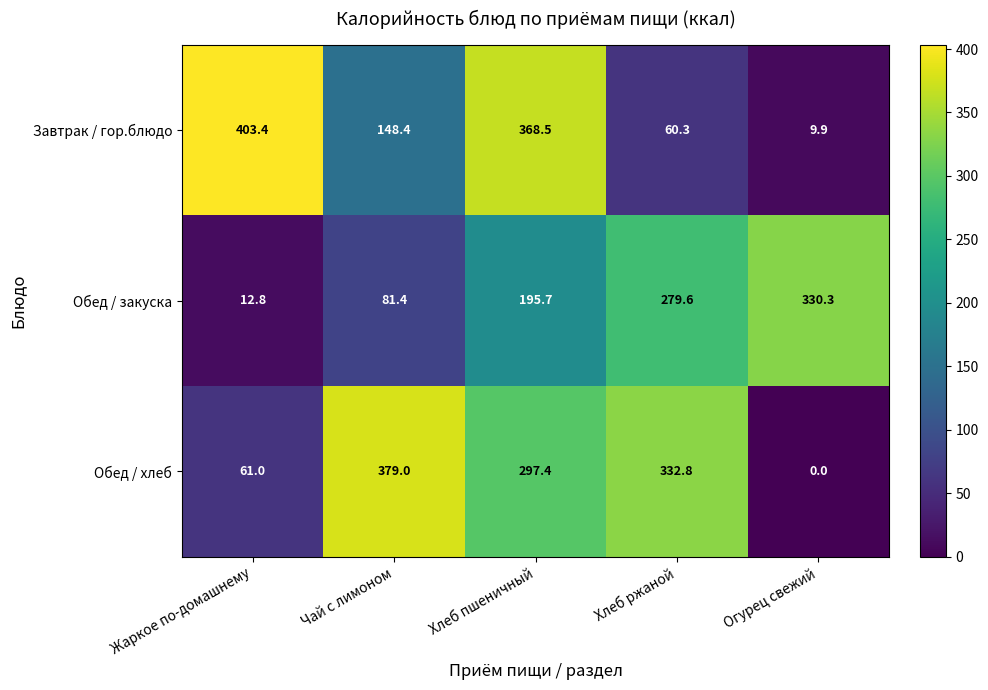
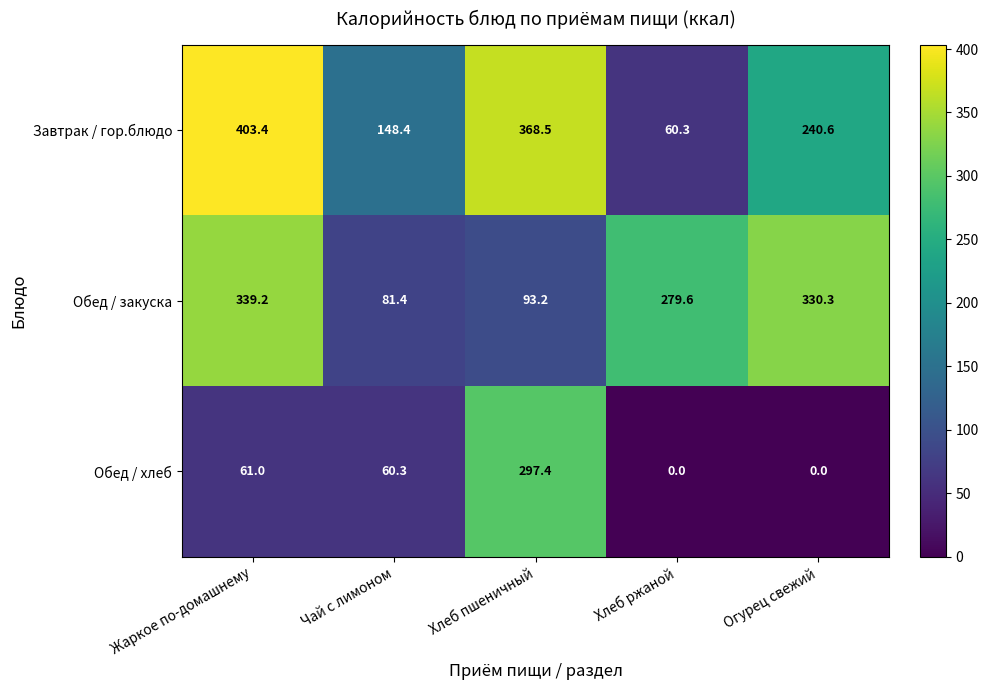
Завтрак / гор.блюдо, Огурец свежий: 9.9 -> 240.6
Обед / закуска, Жаркое по-домашнему: 12.8 -> 339.2
Обед / закуска, Хлеб пшеничный: 195.7 -> 93.2
Обед / хлеб, Чай с лимоном: 379.0 -> 60.3
Обед / хлеб, Хлеб ржаной: 332.8 -> 0.0
